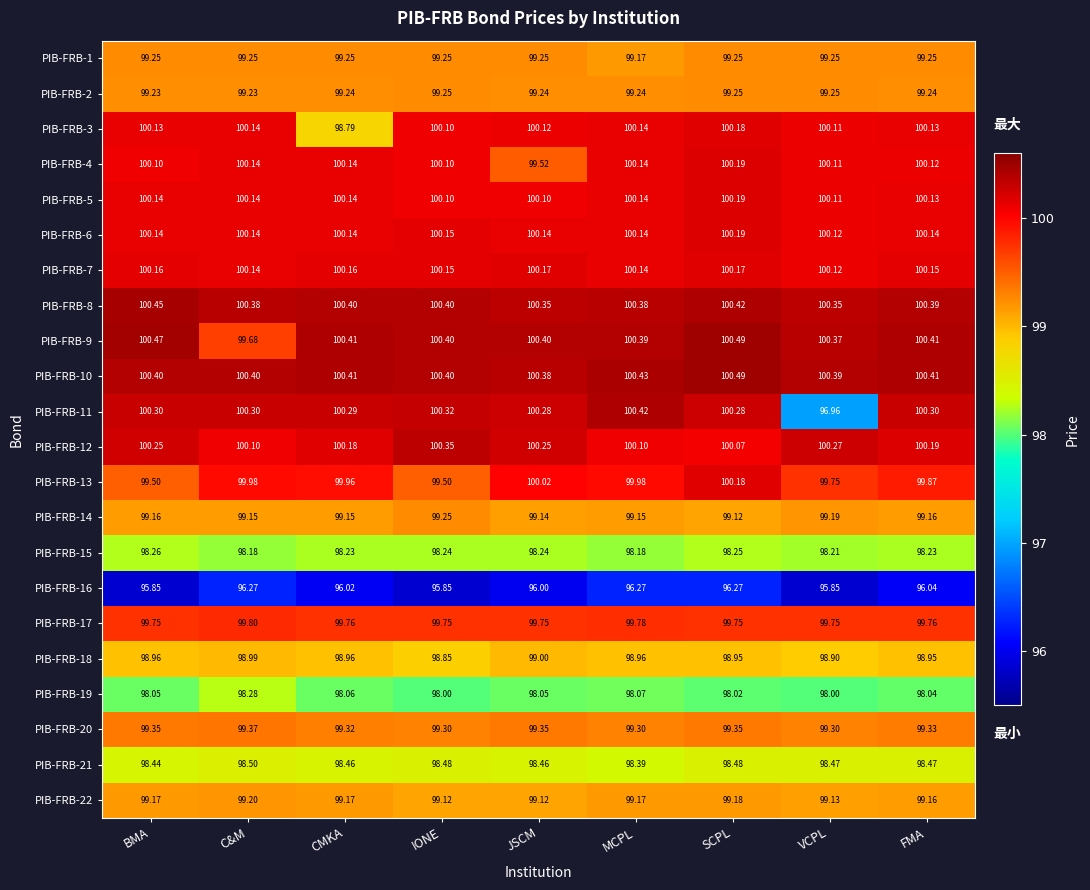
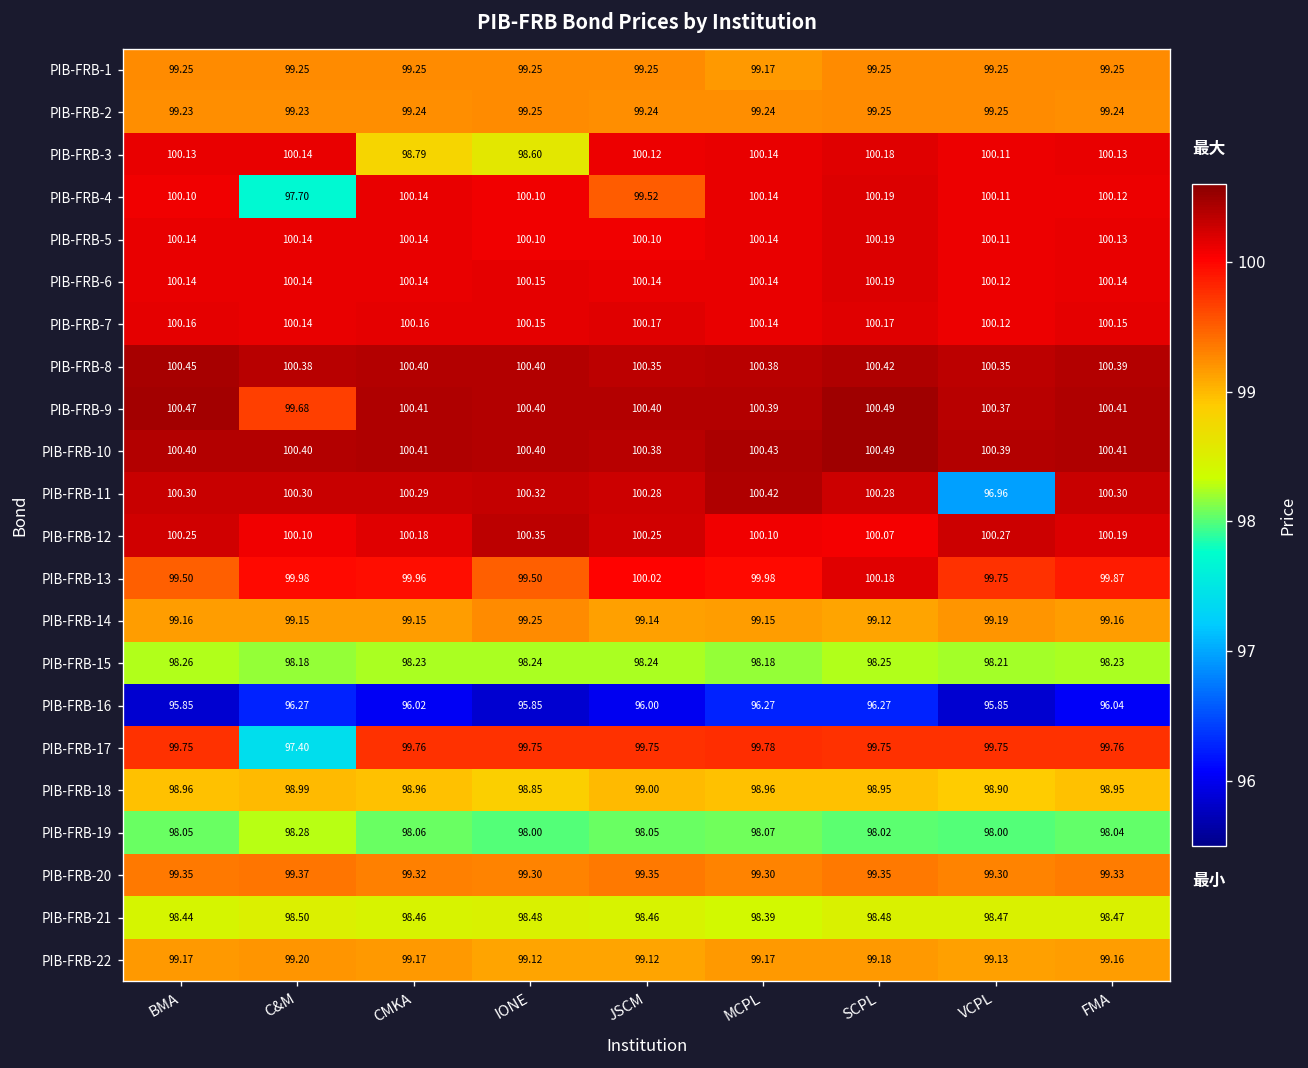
PIB-FRB-3, IONE: 100.10 -> 98.60
PIB-FRB-4, C&M: 100.14 -> 97.70
PIB-FRB-17, C&M: 99.80 -> 97.40
